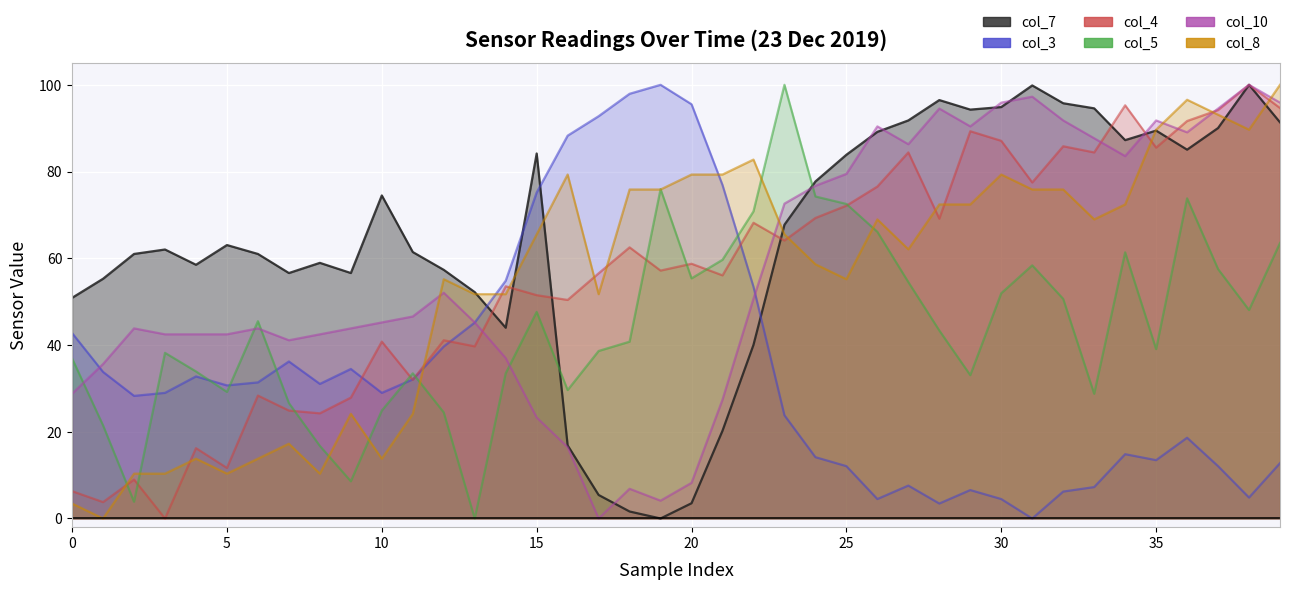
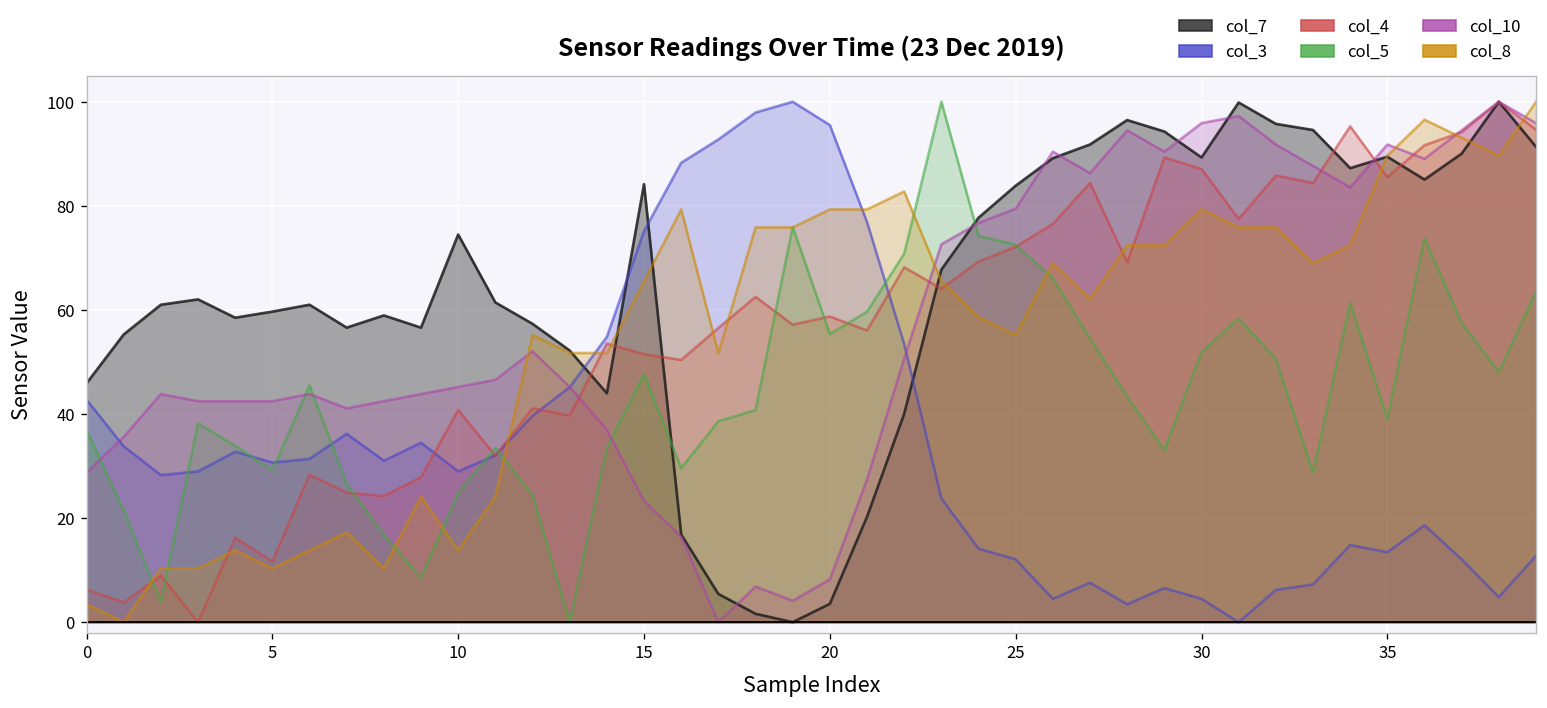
col_7, 0: 51 -> 46
col_7, 5: 63 -> 60
col_7, 30: 95 -> 89
